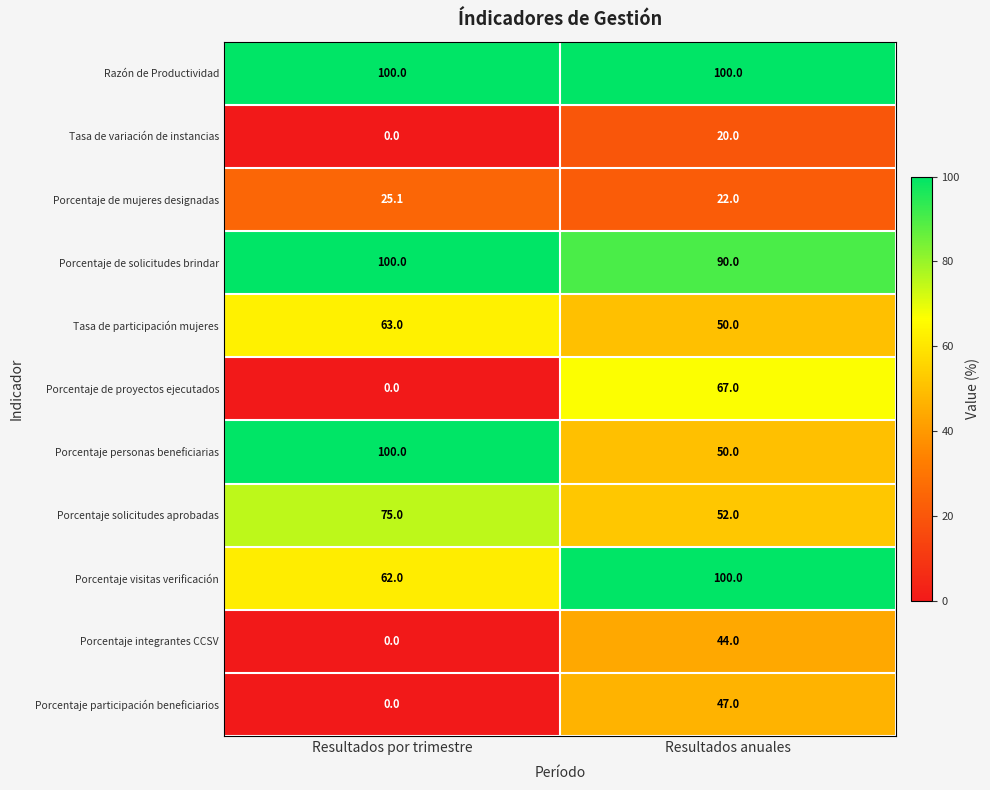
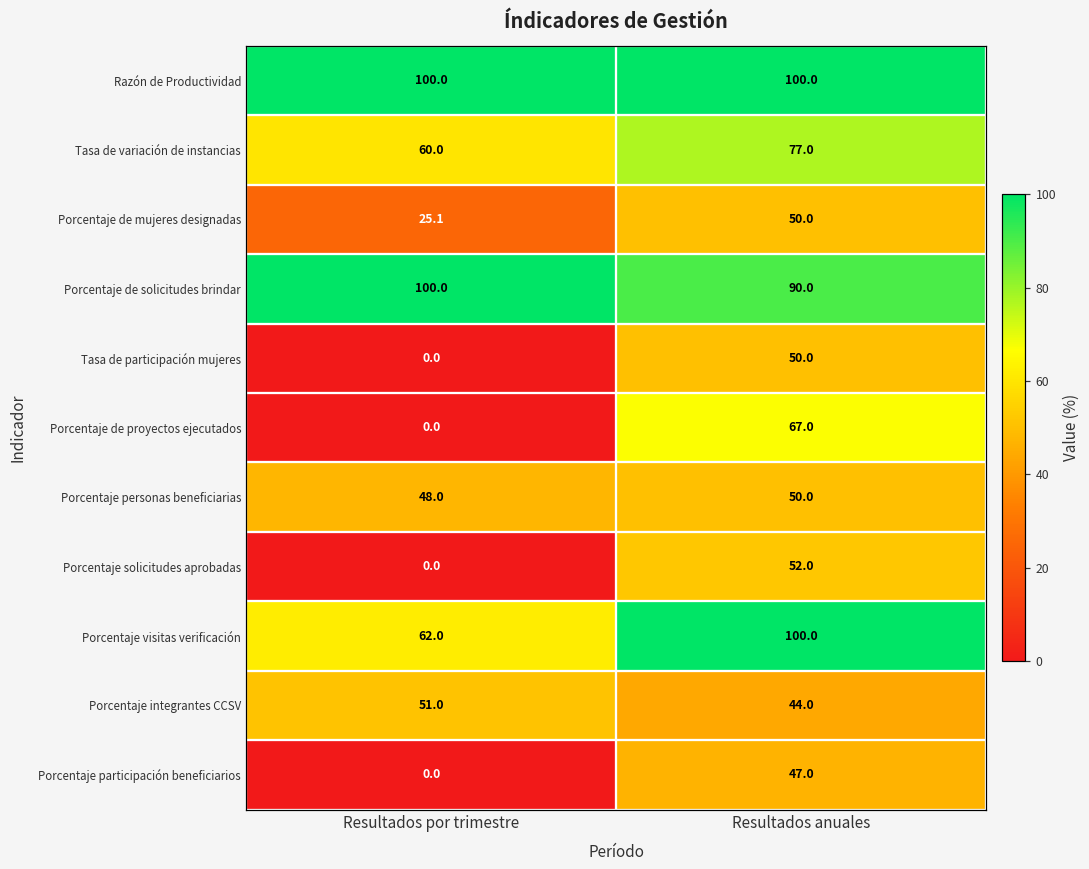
Tasa de variación de instancias, Resultados por trimestre: 0.0 -> 60.0
Tasa de variación de instancias, Resultados anuales: 20.0 -> 77.0
Porcentaje de mujeres designadas, Resultados anuales: 22.0 -> 50.0
Tasa de participación mujeres, Resultados por trimestre: 63.0 -> 0.0
Porcentaje personas beneficiarias, Resultados por trimestre: 100.0 -> 48.0
Porcentaje solicitudes aprobadas, Resultados por trimestre: 75.0 -> 0.0
Porcentaje integrantes CCSV, Resultados por trimestre: 0.0 -> 51.0
